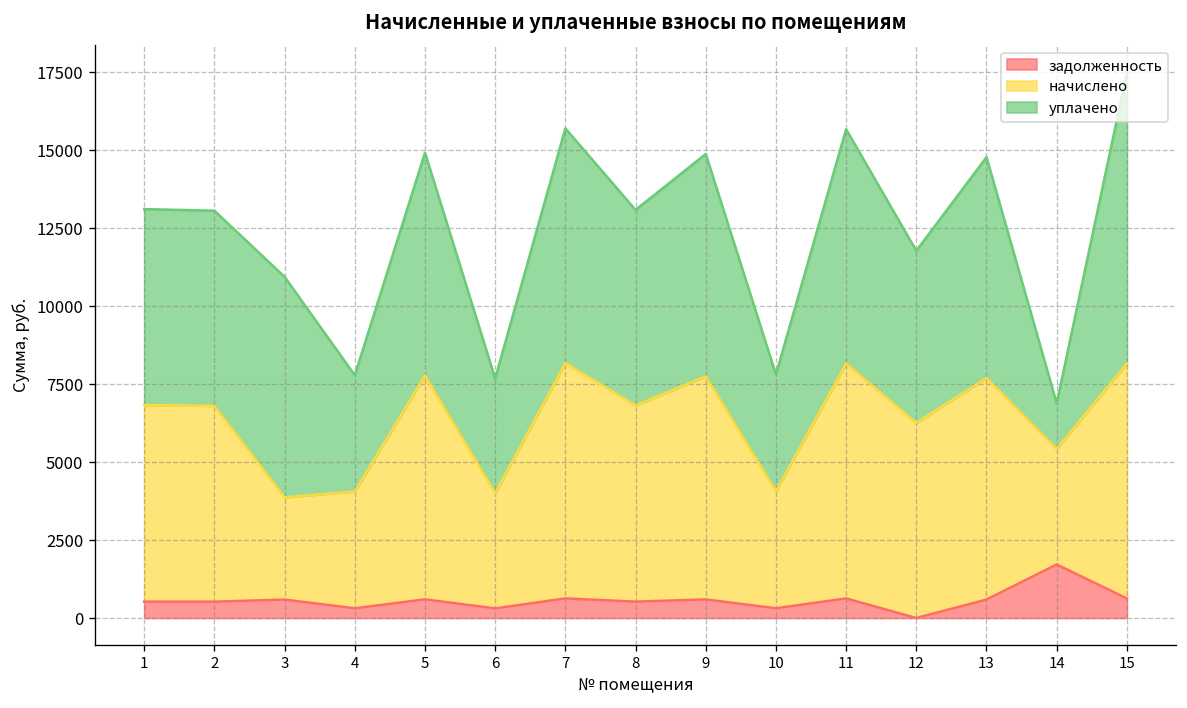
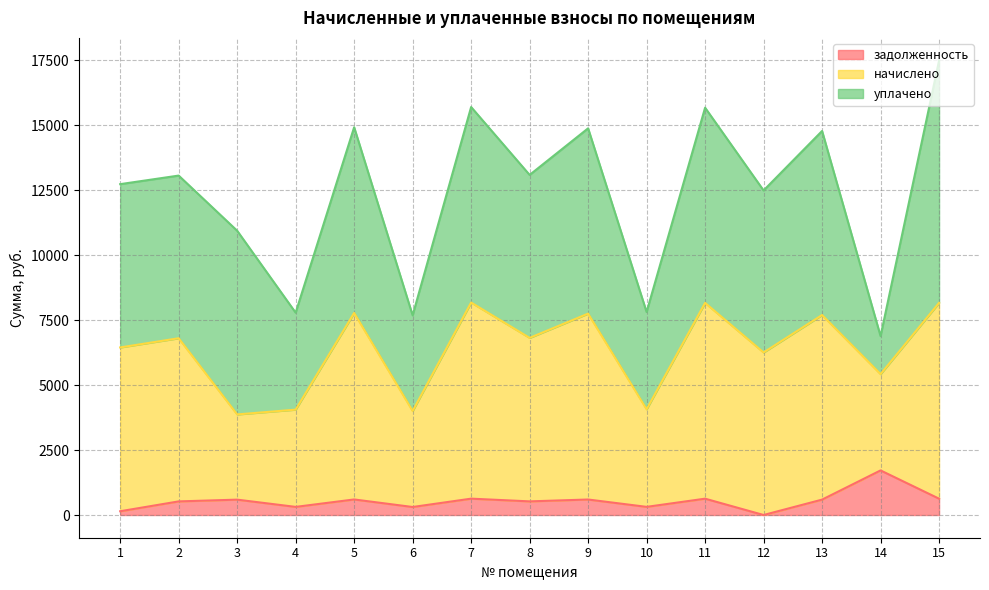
задолженность, 1: 500 -> 100
уплачено, 12: 5500 -> 6200
